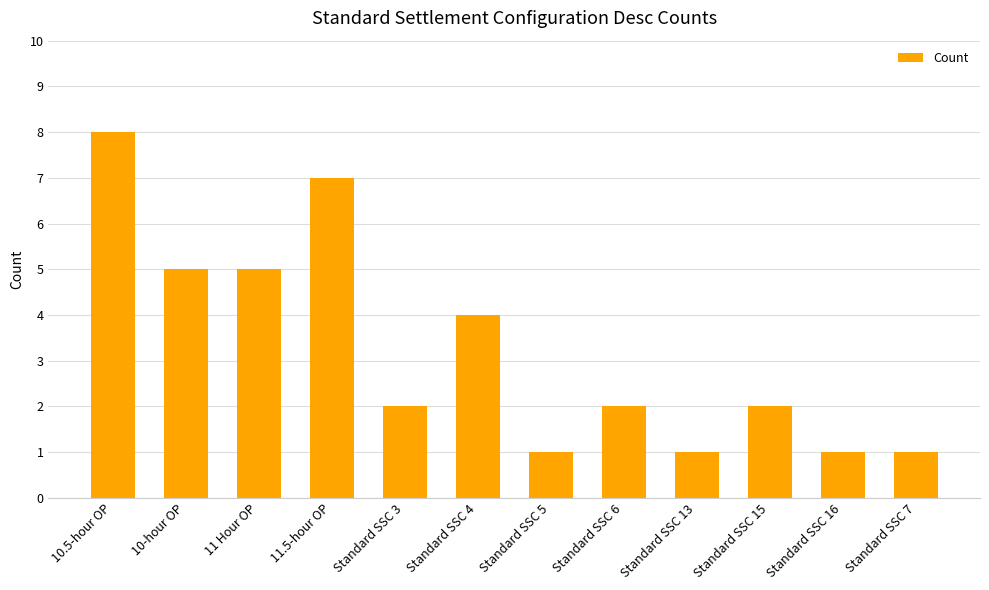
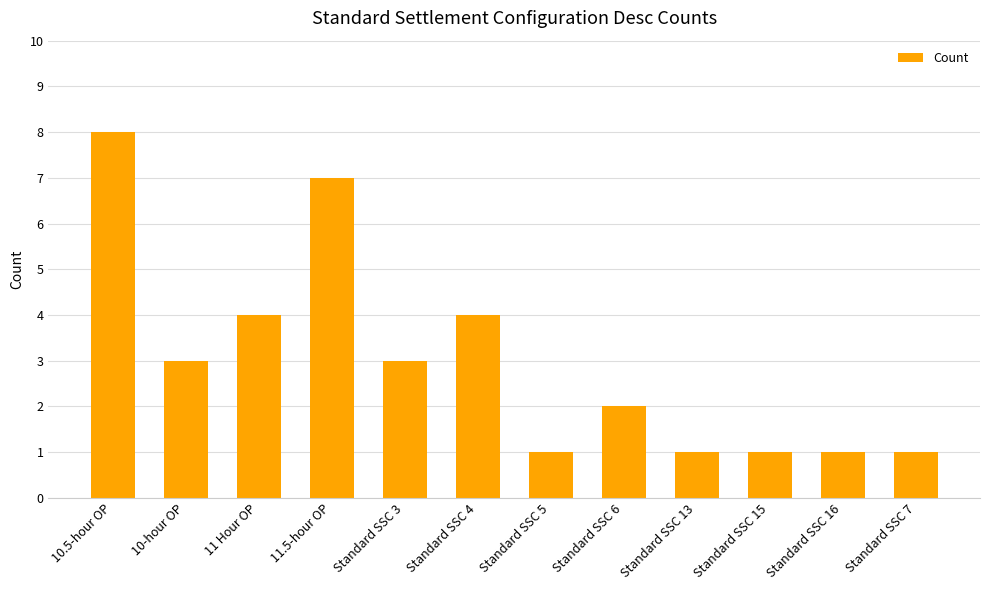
10-hour OP: 5 -> 3
11 Hour OP: 5 -> 4
Standard SSC 3: 2 -> 3
Standard SSC 15: 2 -> 1
